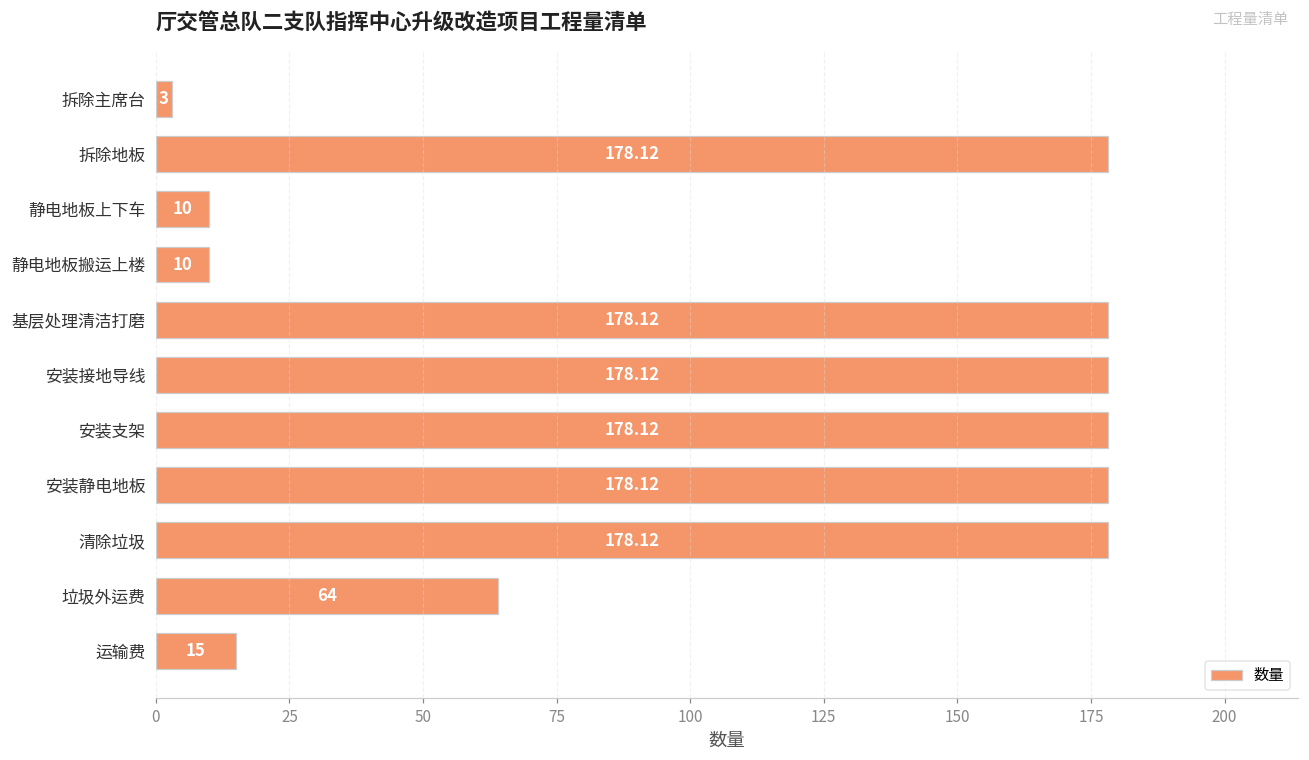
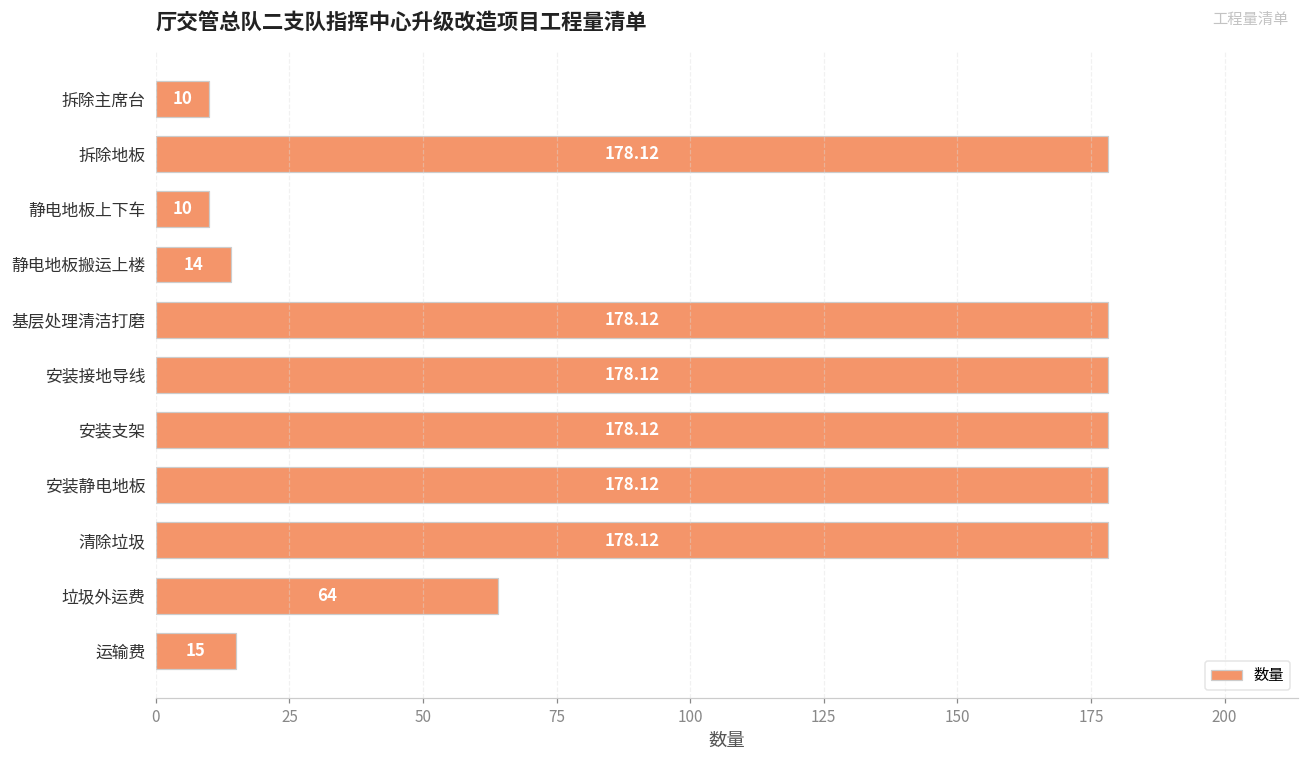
拆除主席台: 3 -> 10
静电地板搬运上楼: 10 -> 14
